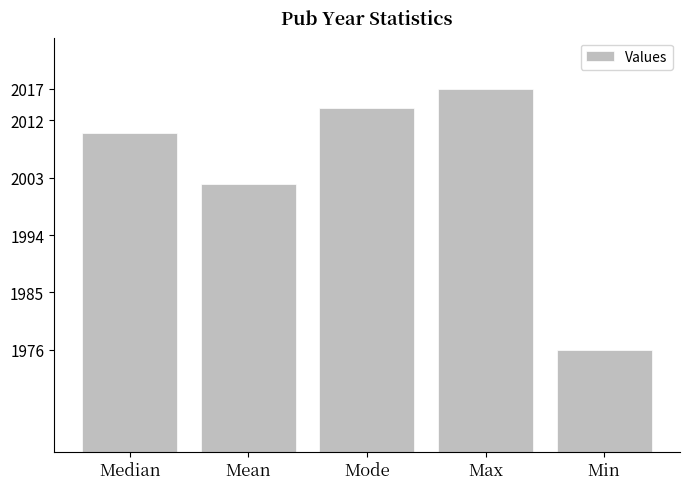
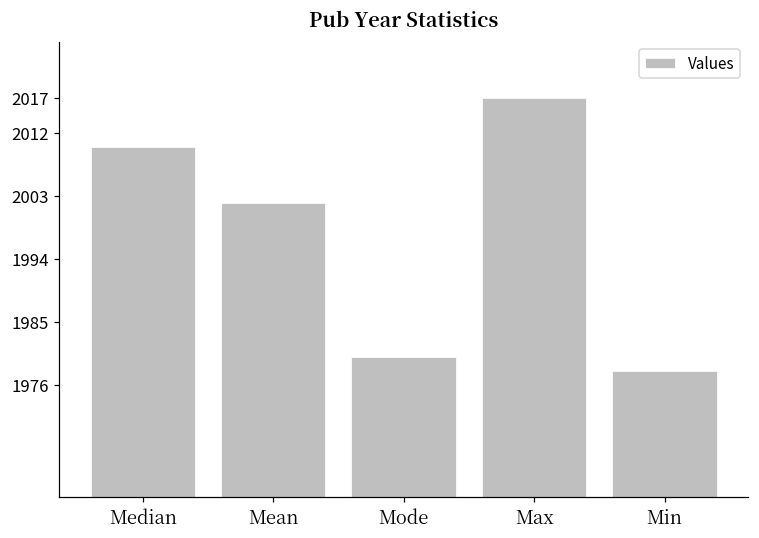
Mode: 2014 -> 1980
Min: 1976 -> 1978
